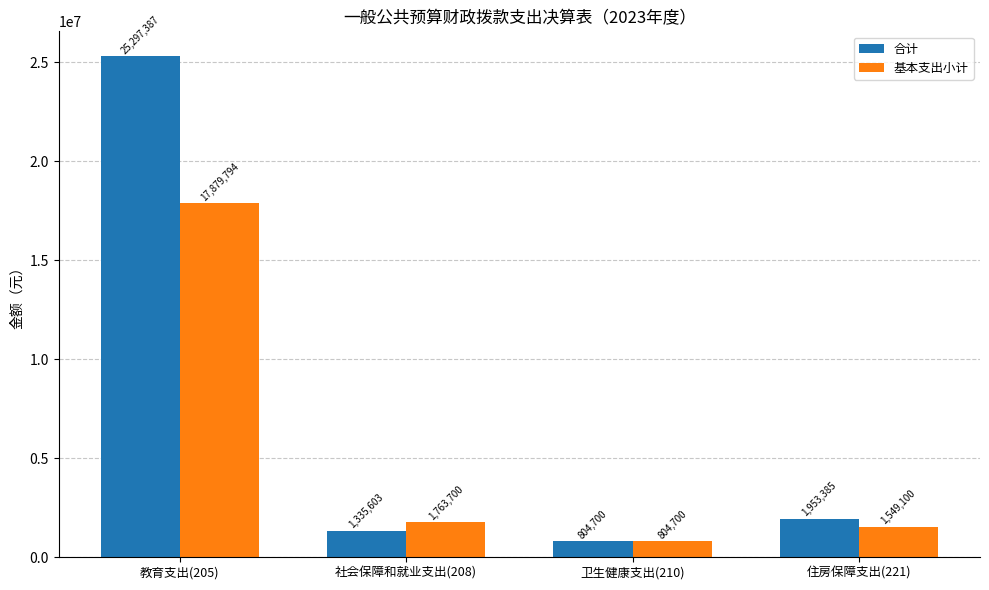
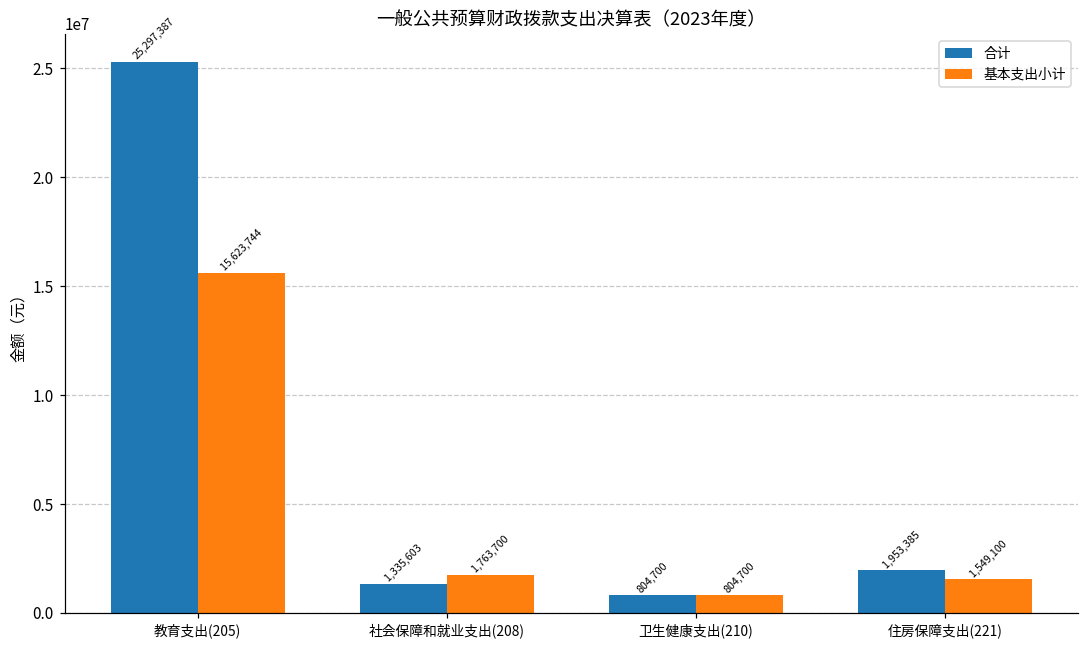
基本支出小计, 教育支出(205): 17,879,794 -> 15,623,744
